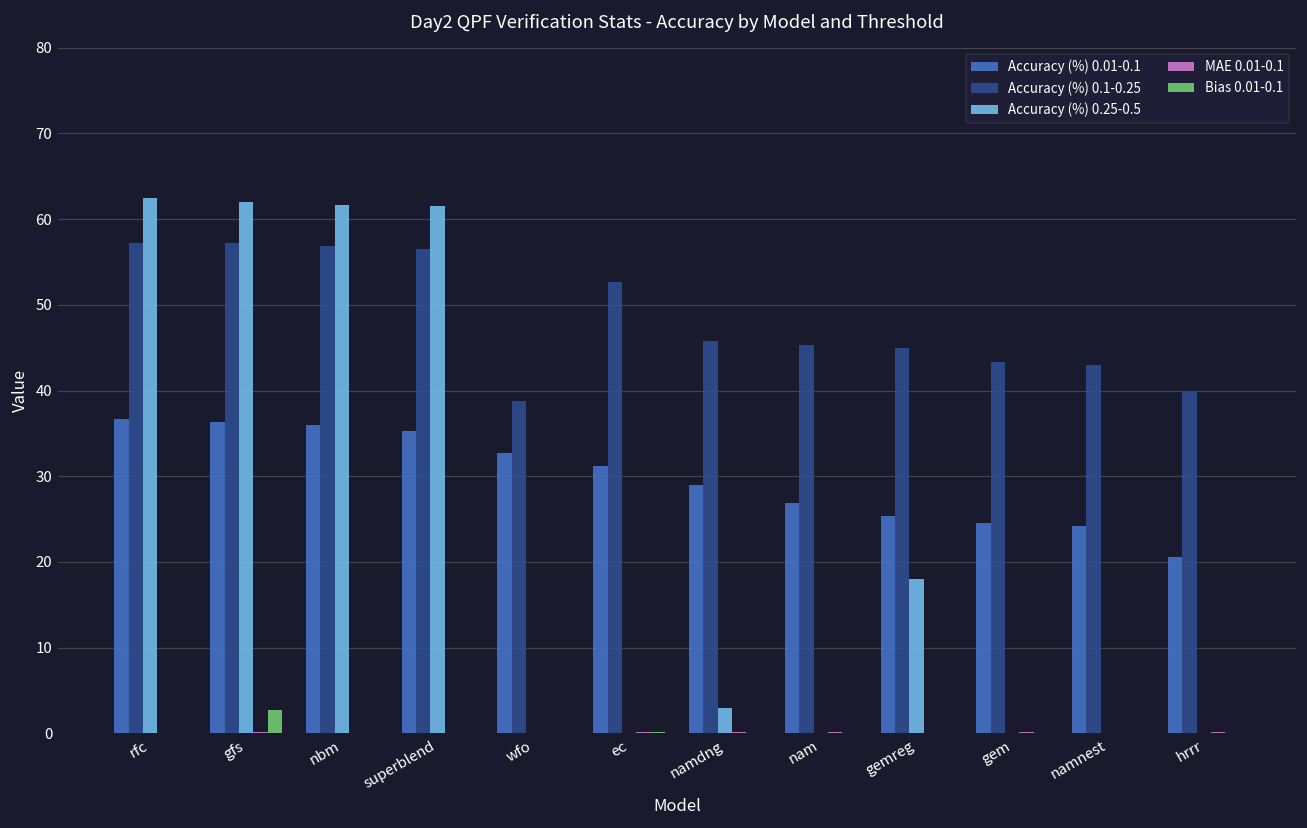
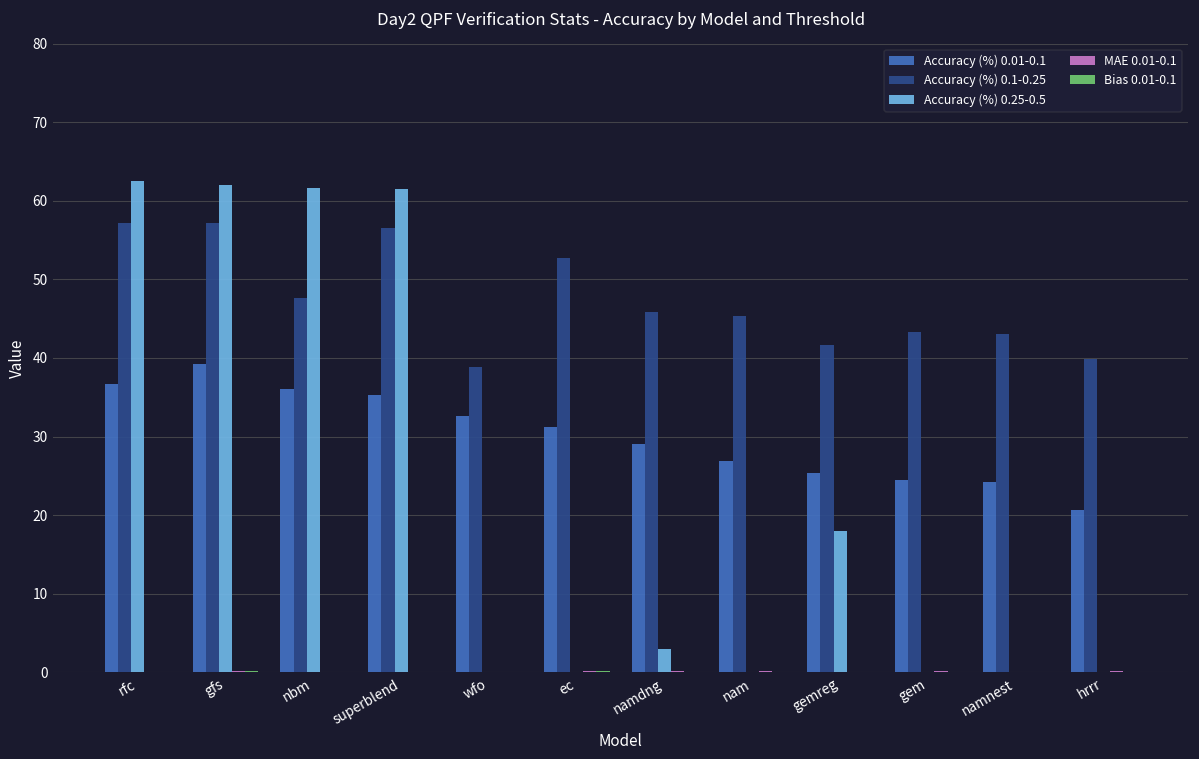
Accuracy (%) 0.01-0.1, gfs: 36 -> 39
Bias 0.01-0.1, gfs: 3 -> 0
Accuracy (%) 0.1-0.25, nbm: 57 -> 48
Accuracy (%) 0.1-0.25, gemreg: 45 -> 42
